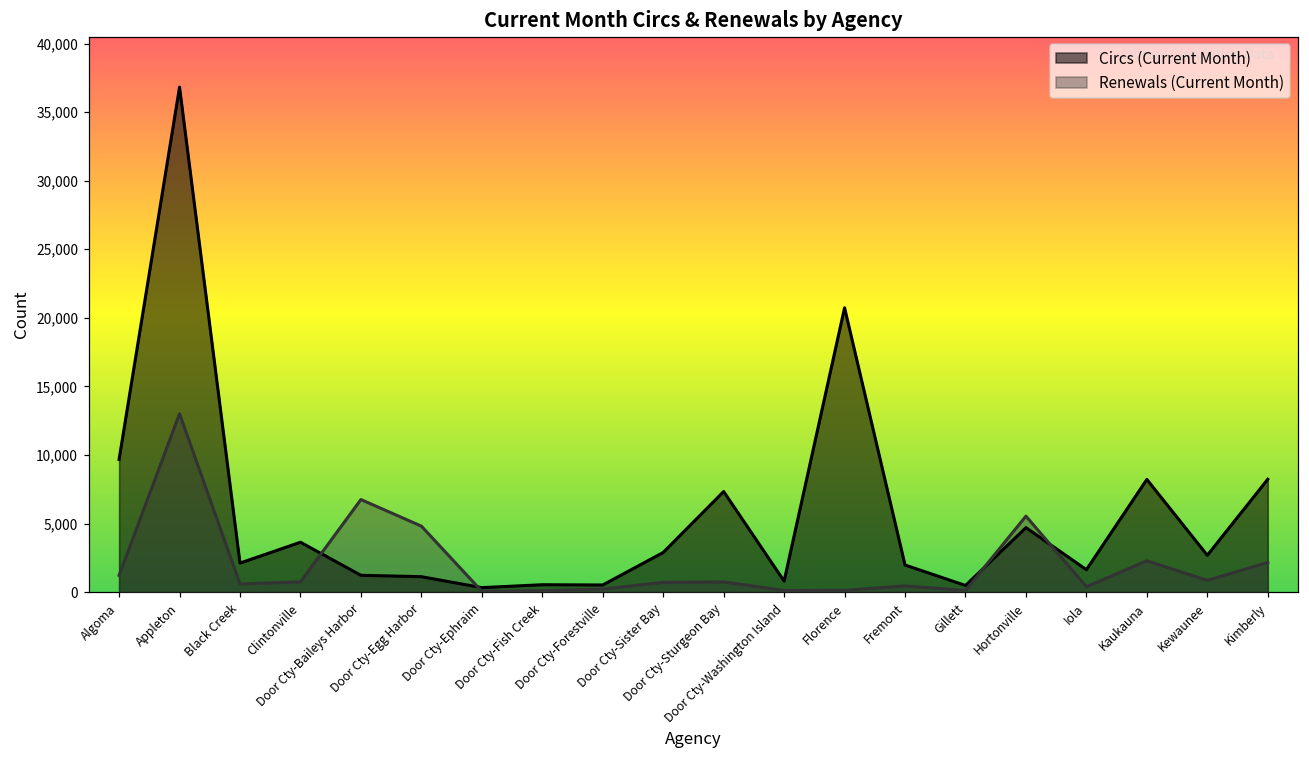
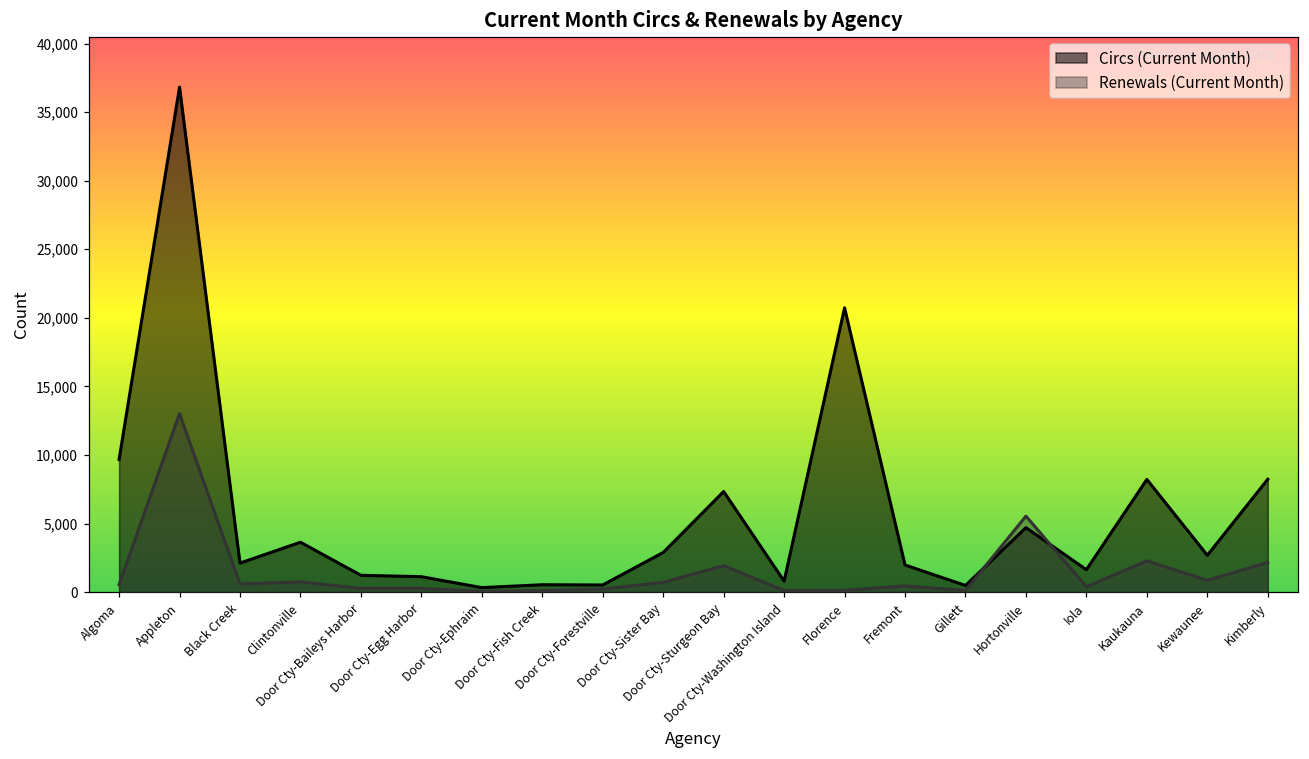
Renewals (Current Month), Algoma: 1,200 -> 600
Renewals (Current Month), Door Cty-Baileys Harbor: 6,800 -> 300
Renewals (Current Month), Door Cty-Egg Harbor: 4,800 -> 300
Renewals (Current Month), Door Cty-Sturgeon Bay: 700 -> 1,900
